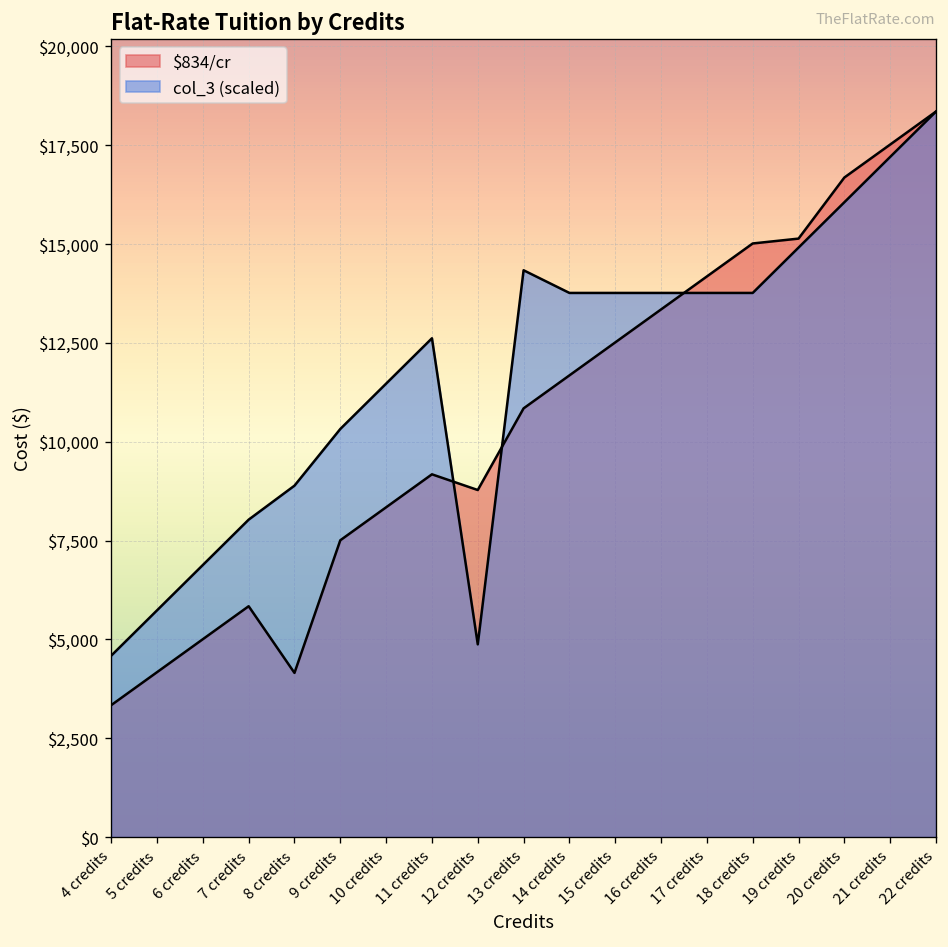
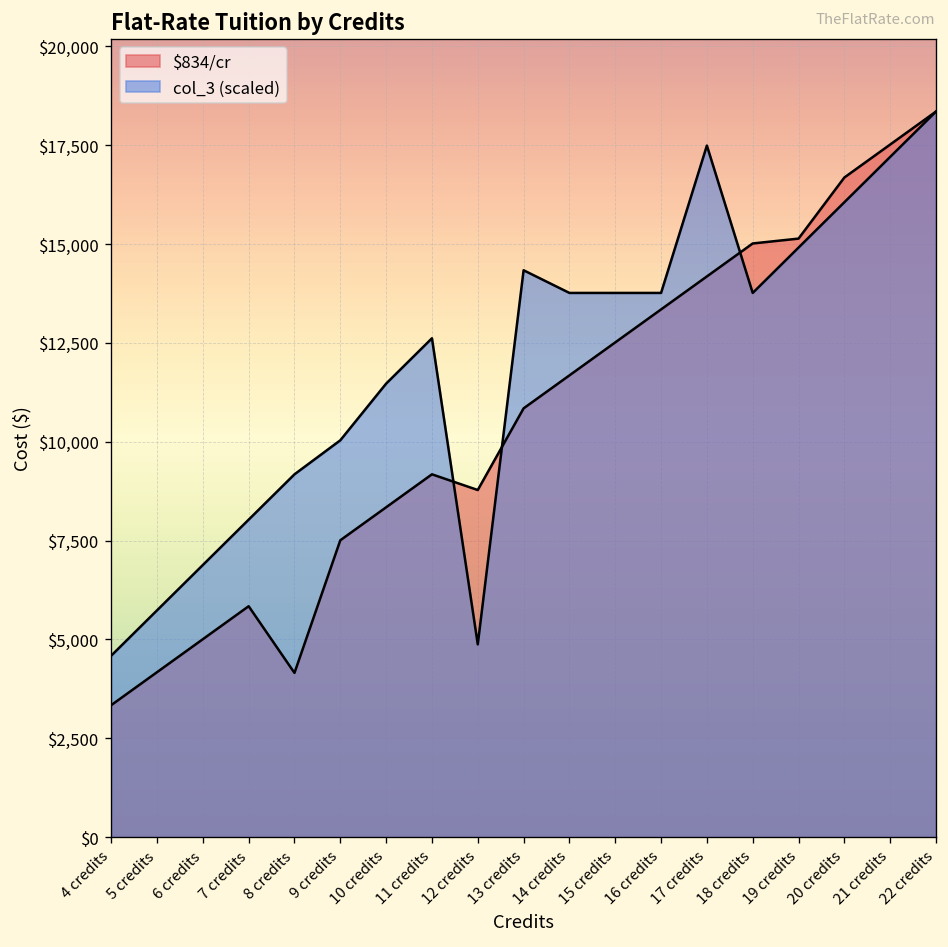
col_3 (scaled), 8 credits: $8,900 -> $9,200
col_3 (scaled), 9 credits: $10,300 -> $10,000
col_3 (scaled), 17 credits: $13,800 -> $17,500
